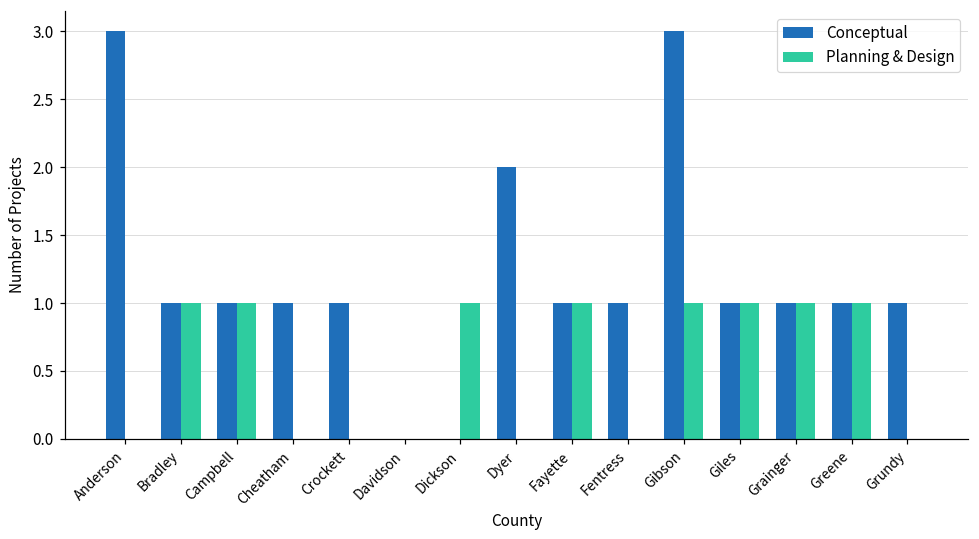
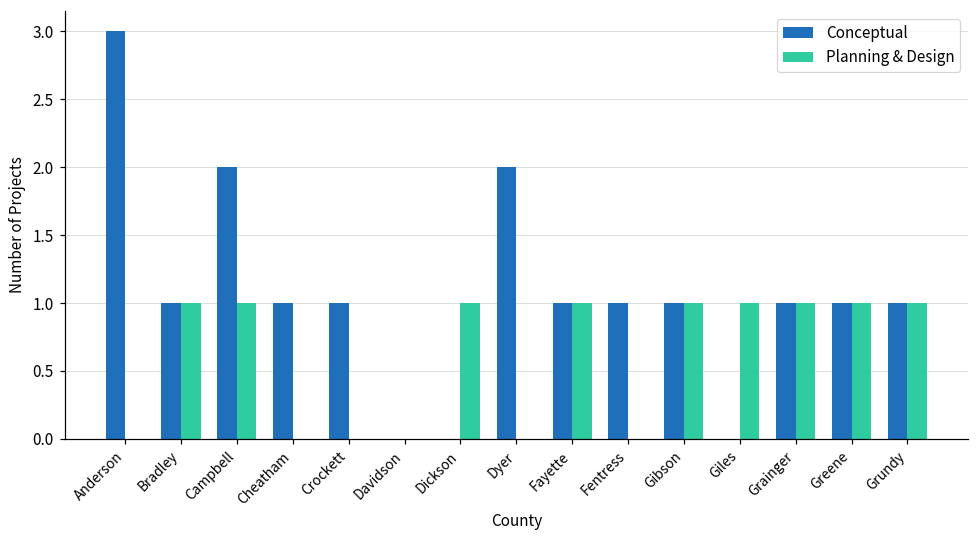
Conceptual, Campbell: 1 -> 2
Conceptual, Gibson: 3 -> 1
Conceptual, Giles: 1 -> 0
Planning & Design, Grundy: 0 -> 1
